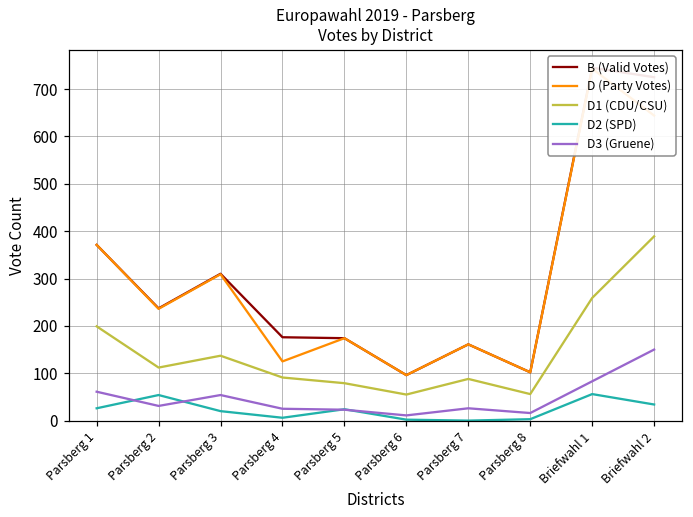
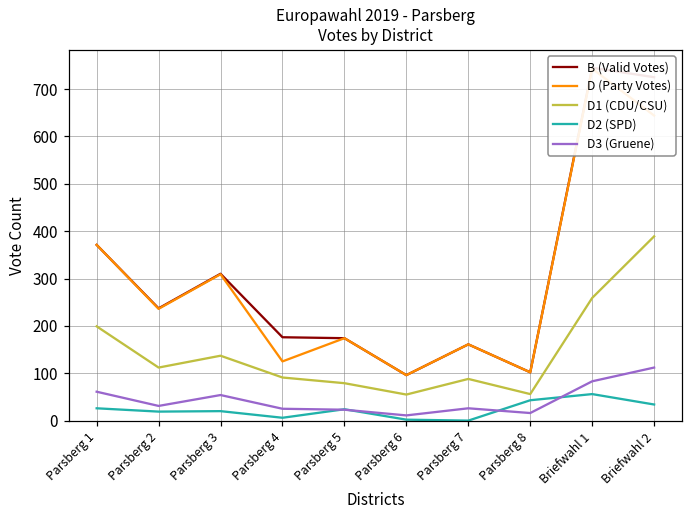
D2 (SPD), Parsberg 2: 50 -> 20
D2 (SPD), Parsberg 8: 0 -> 40
D3 (Gruene), Briefwahl 2: 150 -> 110
